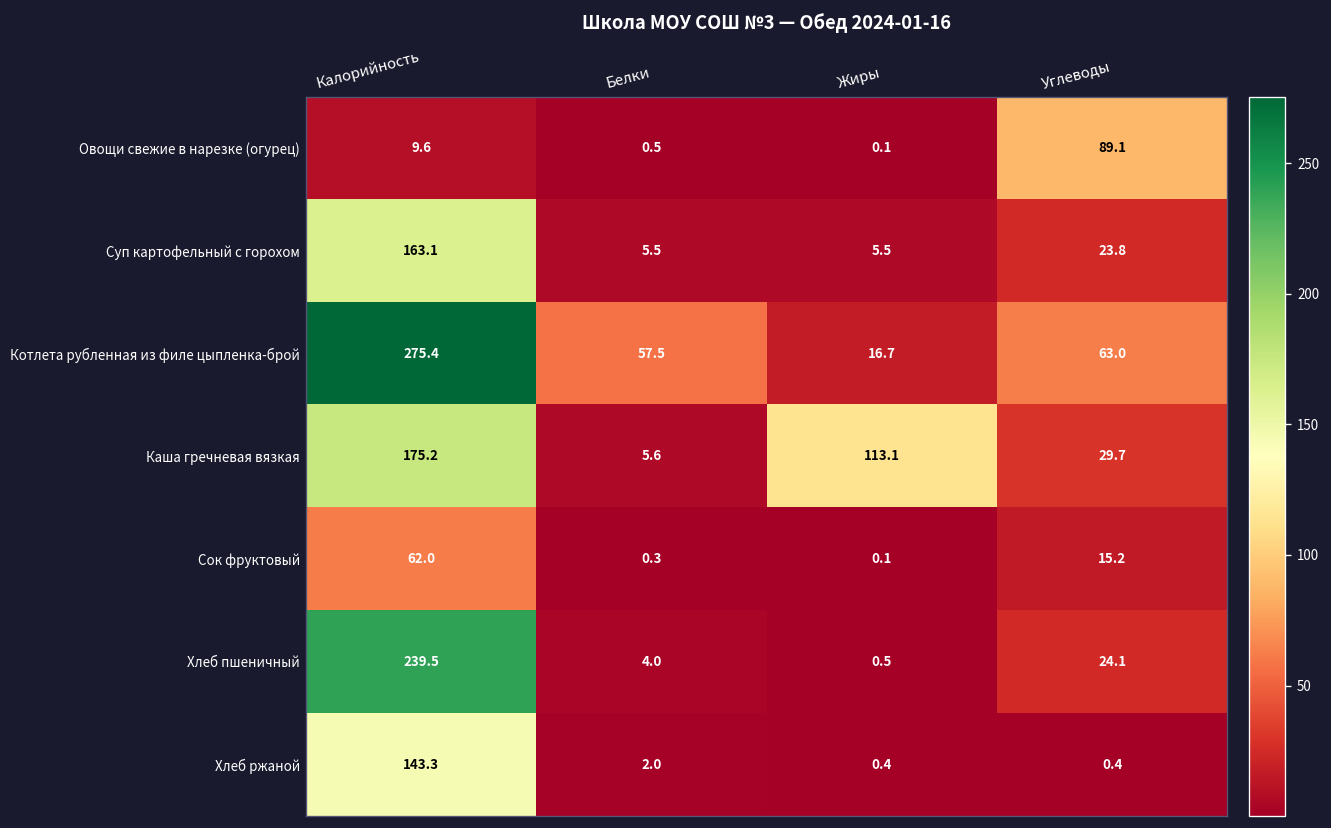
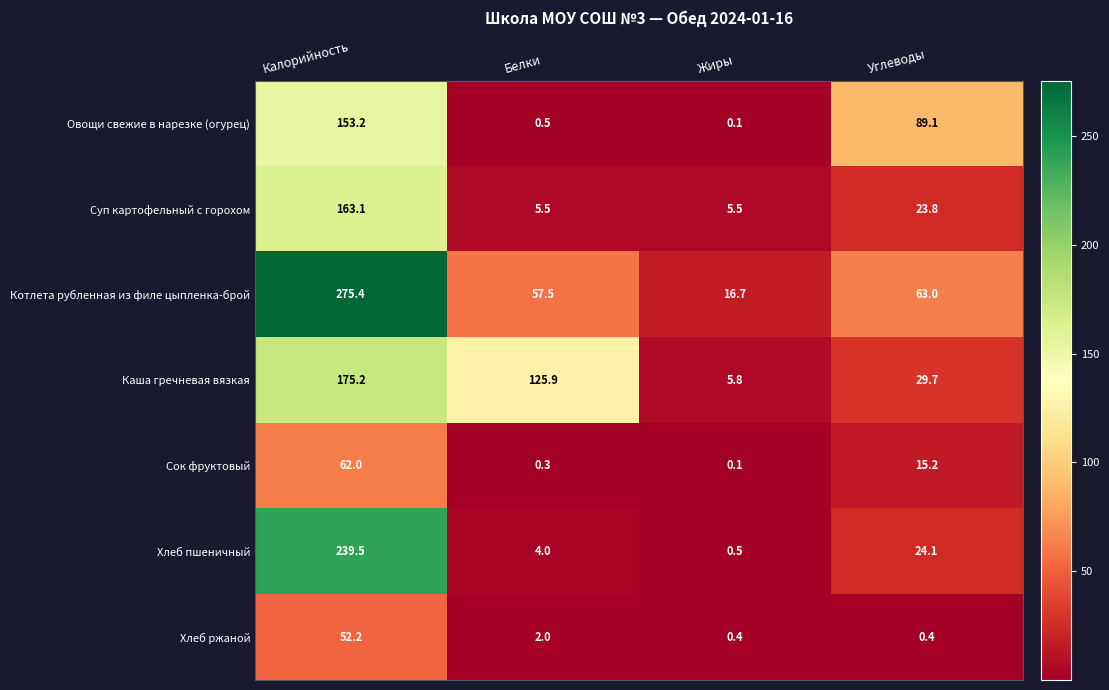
Овощи свежие в нарезке (огурец), Калорийность: 9.6 -> 153.2
Каша гречневая вязкая, Белки: 5.6 -> 125.9
Каша гречневая вязкая, Жиры: 113.1 -> 5.8
Хлеб ржаной, Калорийность: 143.3 -> 52.2
